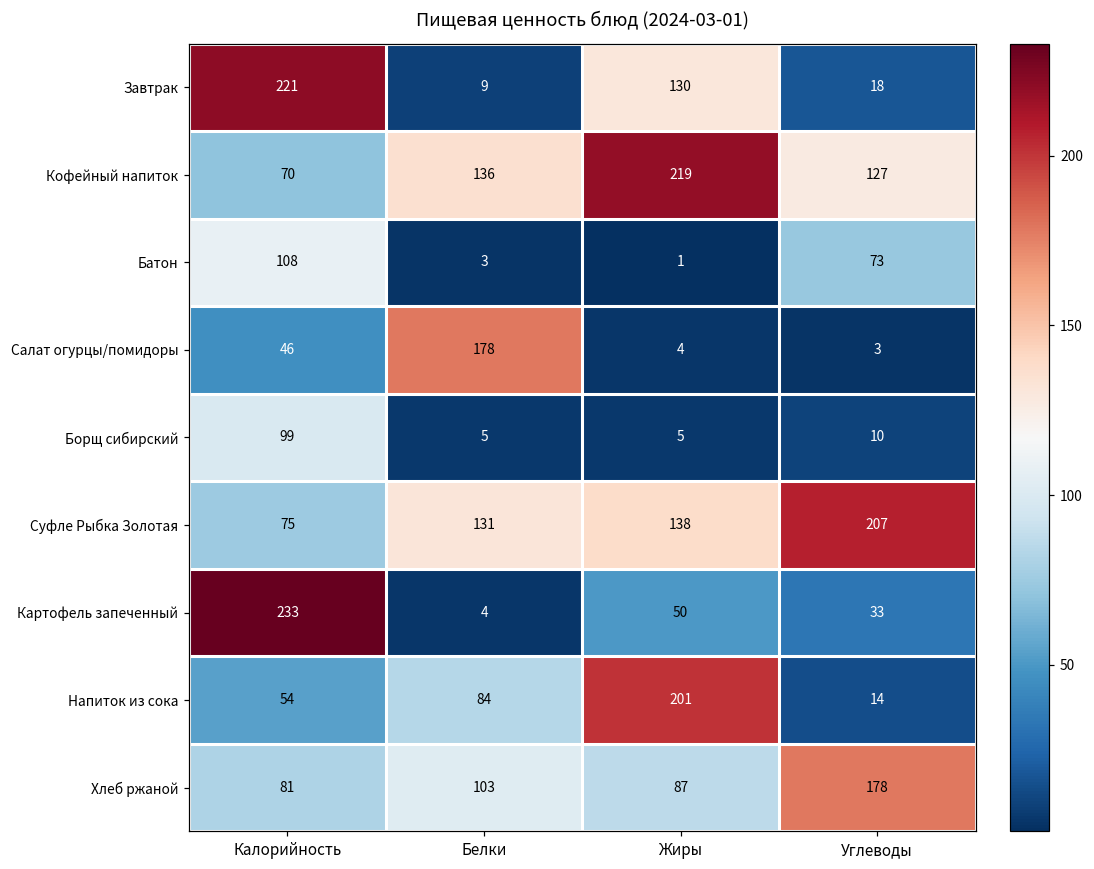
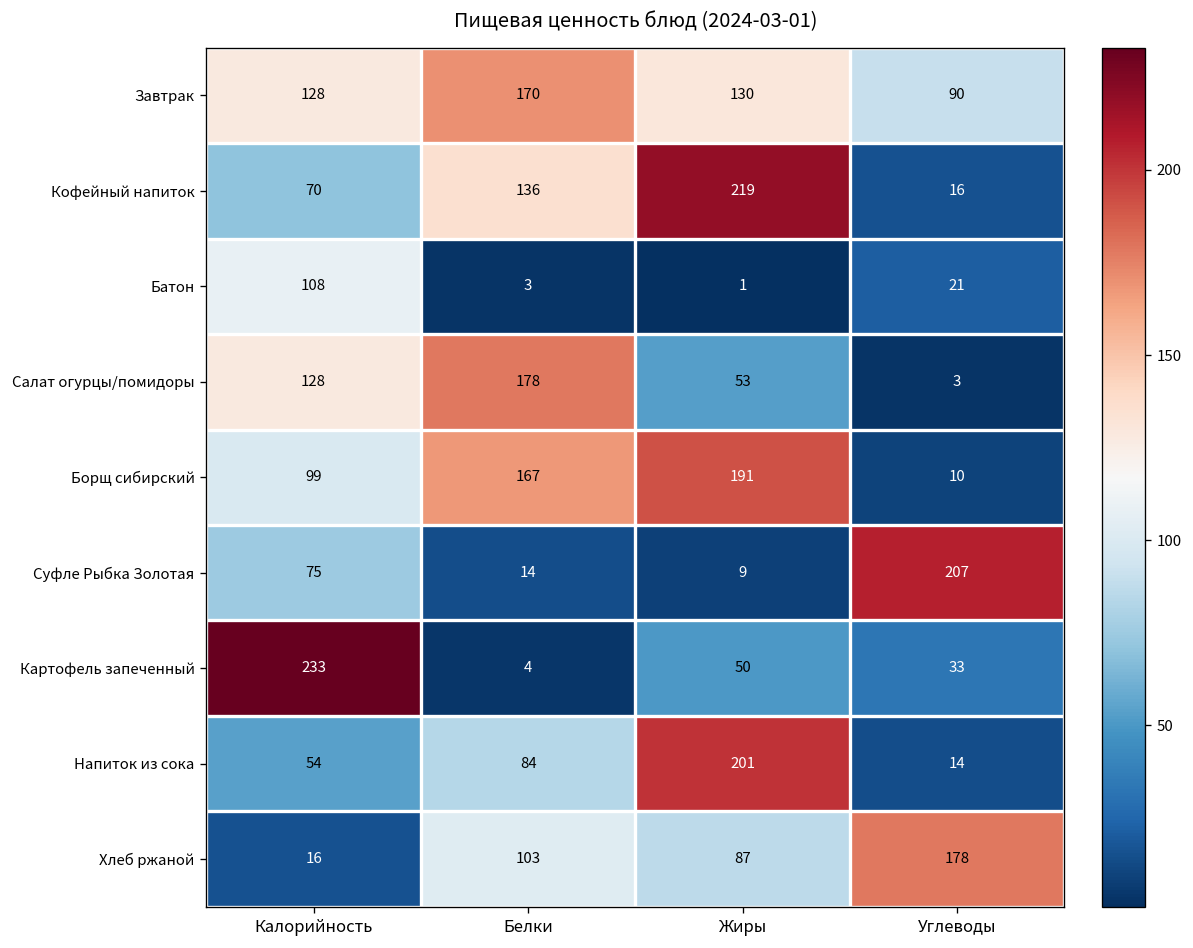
Завтрак, Калорийность: 221 -> 128
Завтрак, Белки: 9 -> 170
Завтрак, Углеводы: 18 -> 90
Кофейный напиток, Углеводы: 127 -> 16
Батон, Углеводы: 73 -> 21
Салат огурцы/помидоры, Калорийность: 46 -> 128
Салат огурцы/помидоры, Жиры: 4 -> 53
Борщ сибирский, Белки: 5 -> 167
Борщ сибирский, Жиры: 5 -> 191
Суфле Рыбка Золотая, Белки: 131 -> 14
Суфле Рыбка Золотая, Жиры: 138 -> 9
Хлеб ржаной, Калорийность: 81 -> 16
